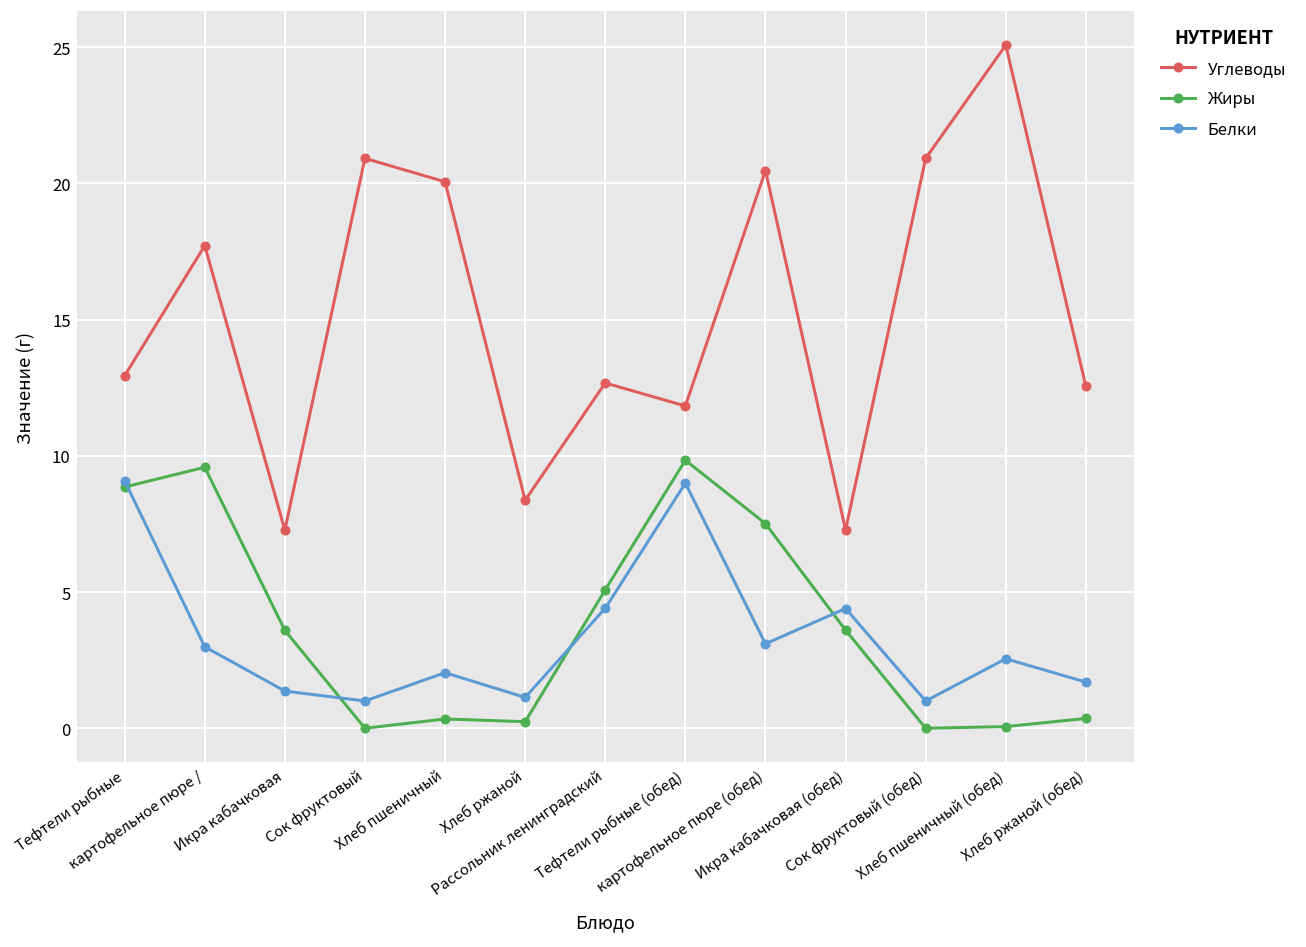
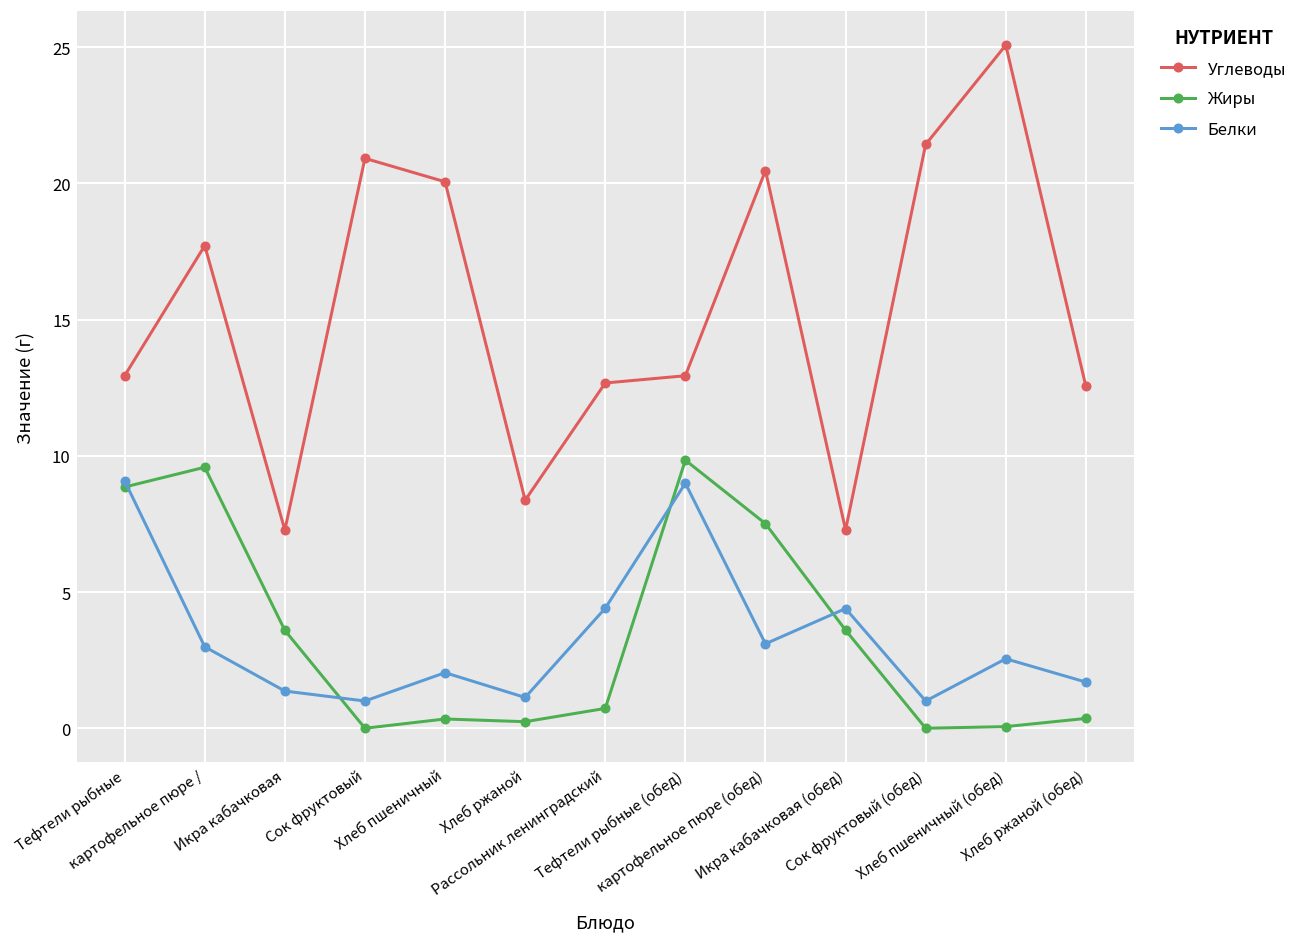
Жиры, Рассольник ленинградский: 5.1 -> 0.7
Углеводы, Тефтели рыбные (обед): 11.8 -> 12.9
Углеводы, Сок фруктовый (обед): 20.9 -> 21.4
